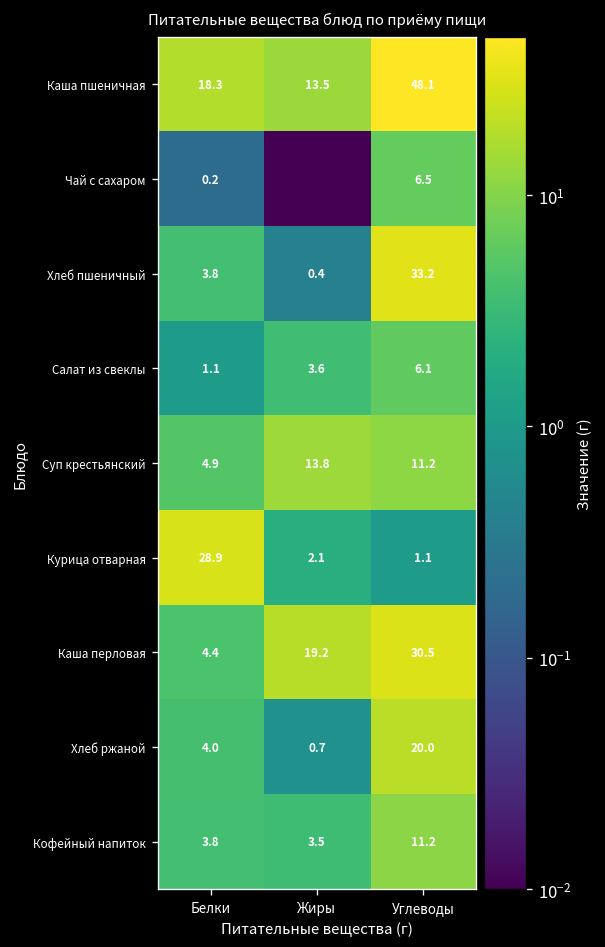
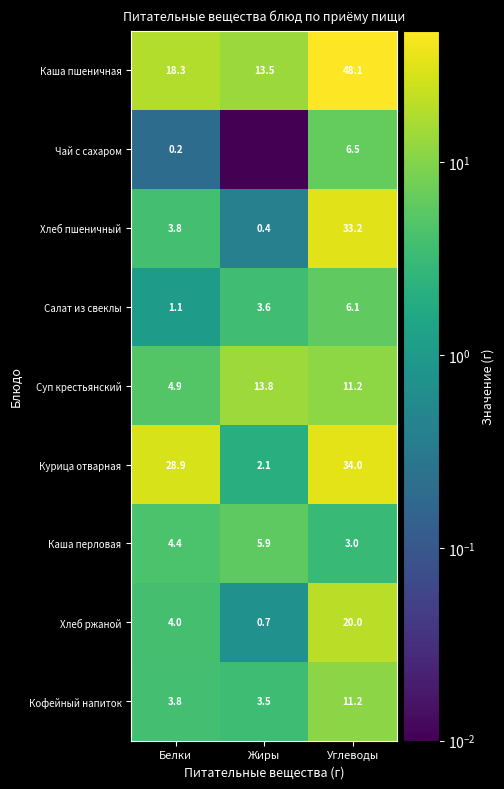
Курица отварная, Углеводы: 1.1 -> 34.0
Каша перловая, Жиры: 19.2 -> 5.9
Каша перловая, Углеводы: 30.5 -> 3.0
